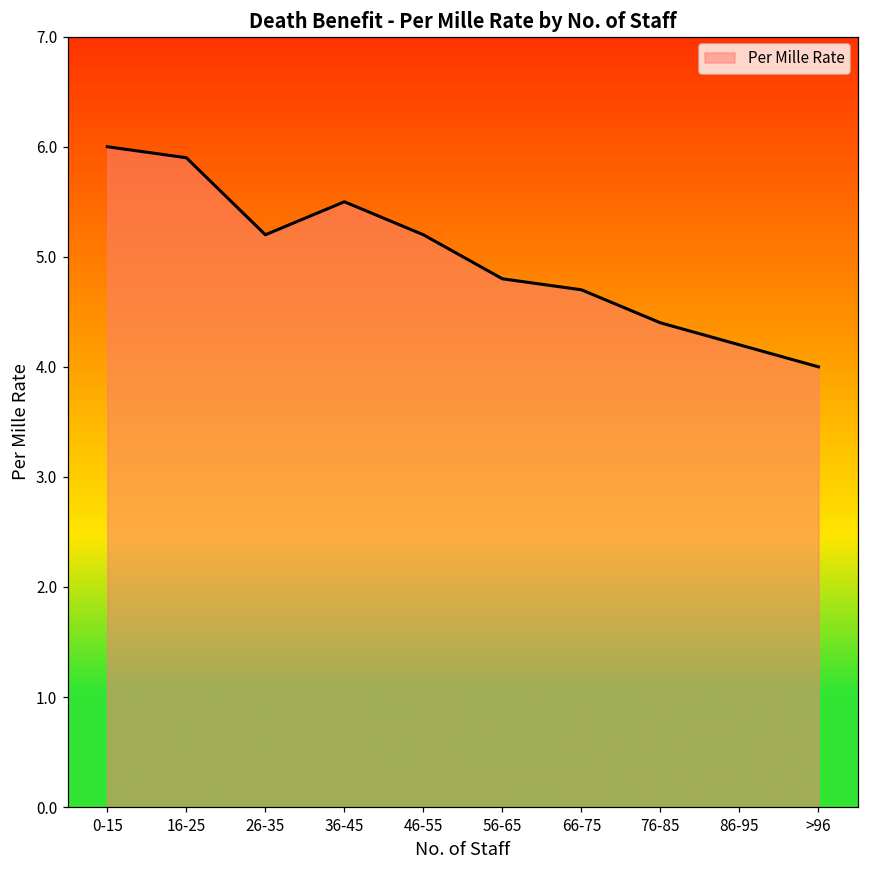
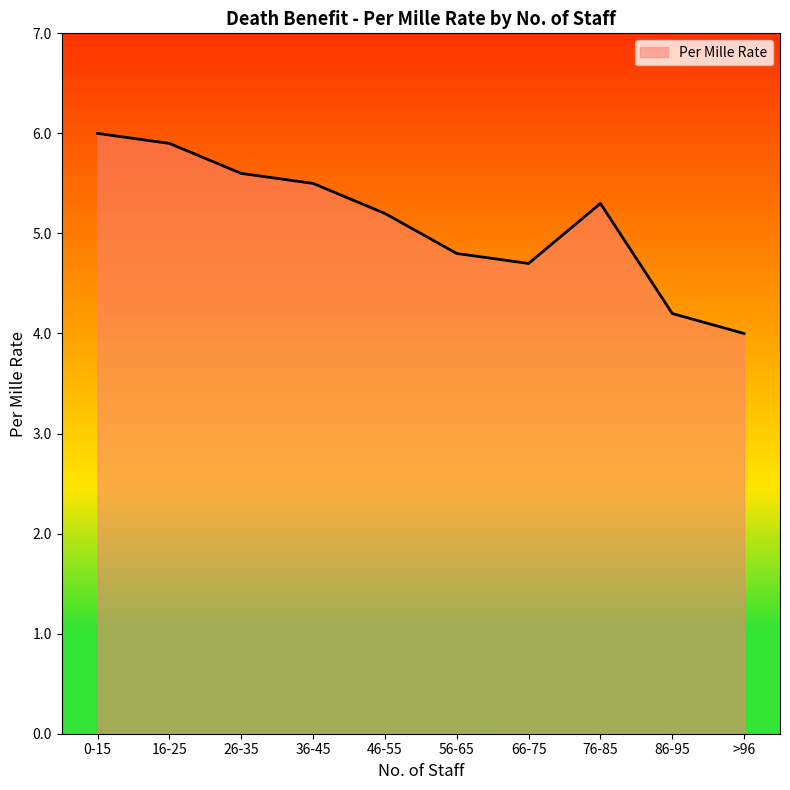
26-35: 5.2 -> 5.6
76-85: 4.4 -> 5.3
